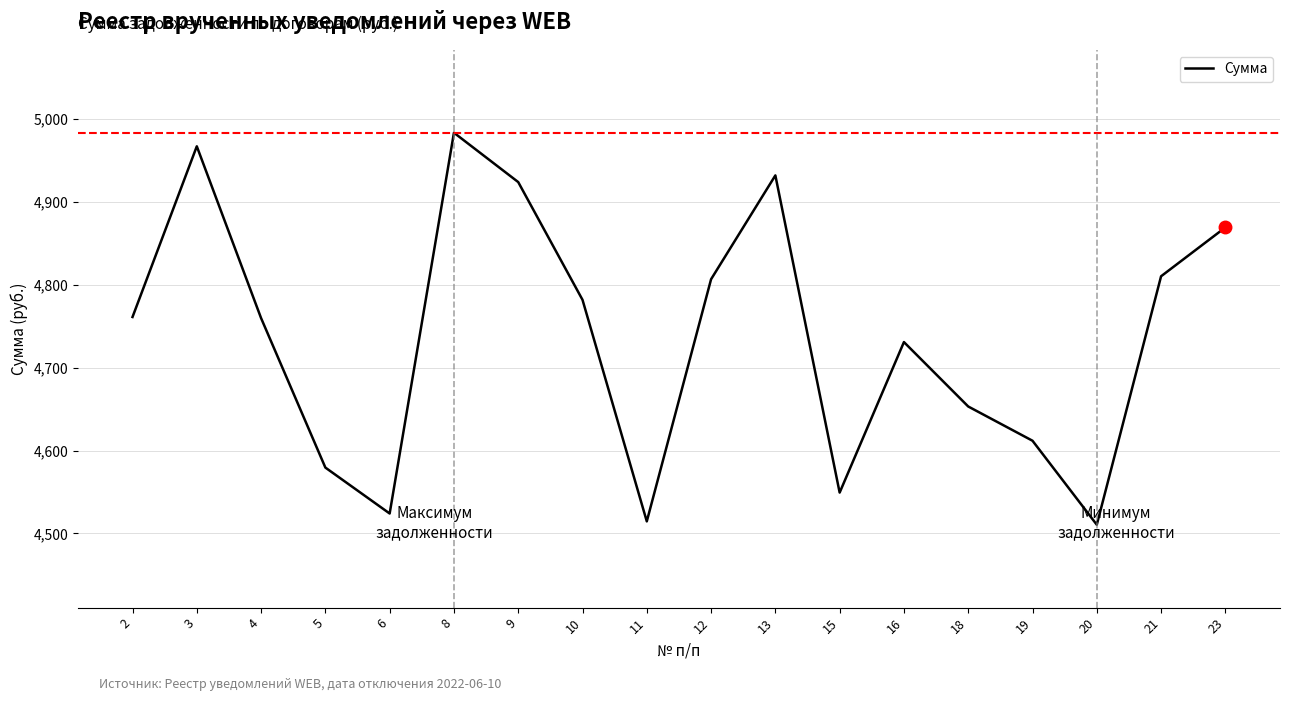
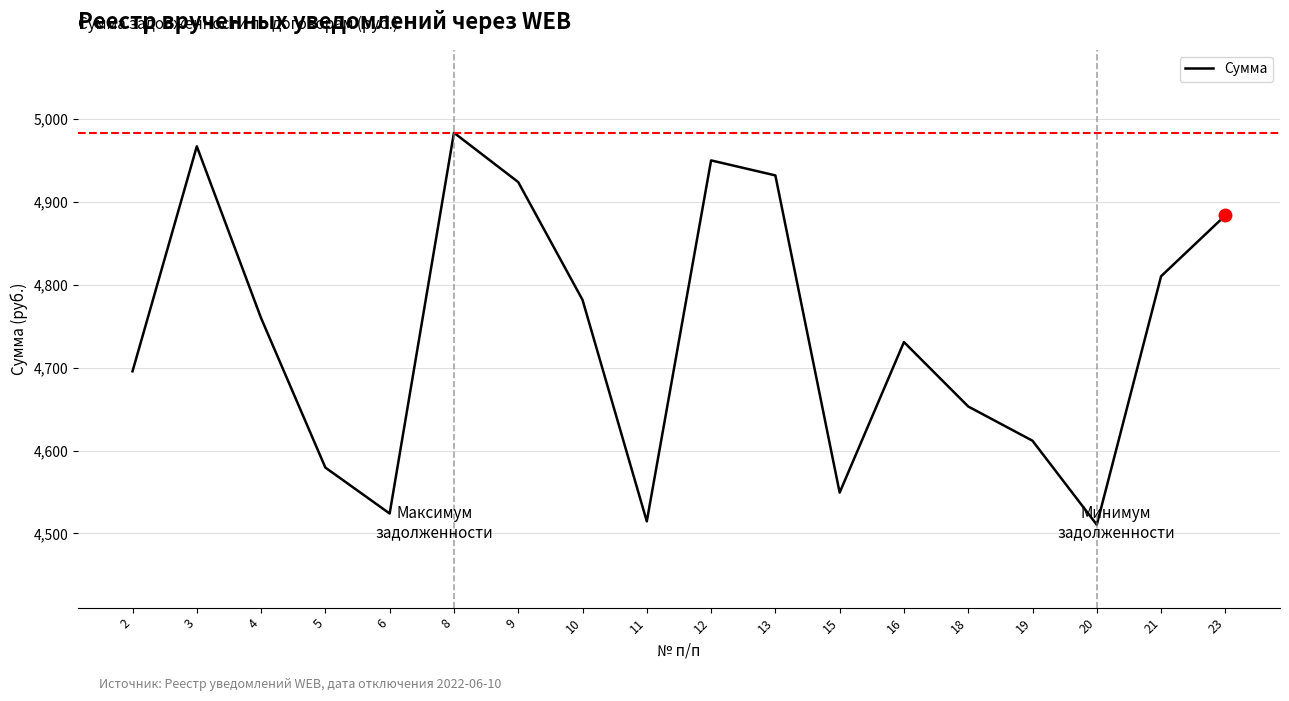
Сумма, 2: 4,760 -> 4,700
Сумма, 12: 4,810 -> 4,950
Сумма, 23: 4,870 -> 4,880
